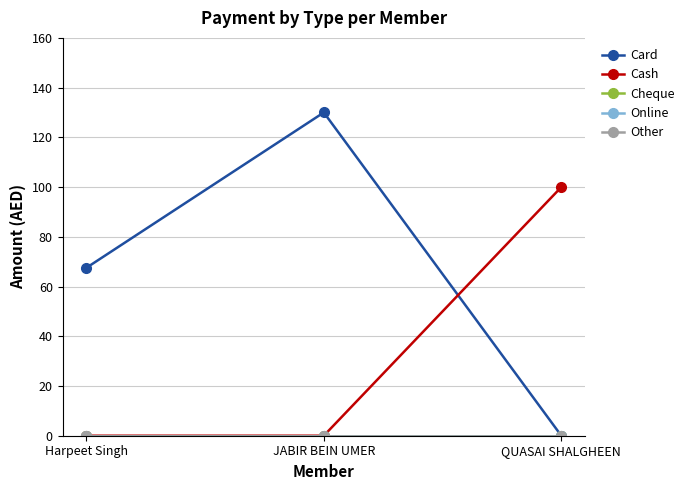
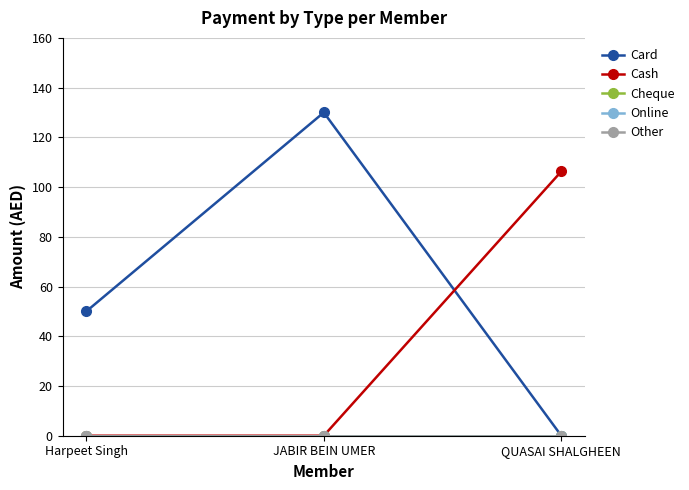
Card, Harpeet Singh: 68 -> 50
Cash, QUASAI SHALGHEEN: 100 -> 106
